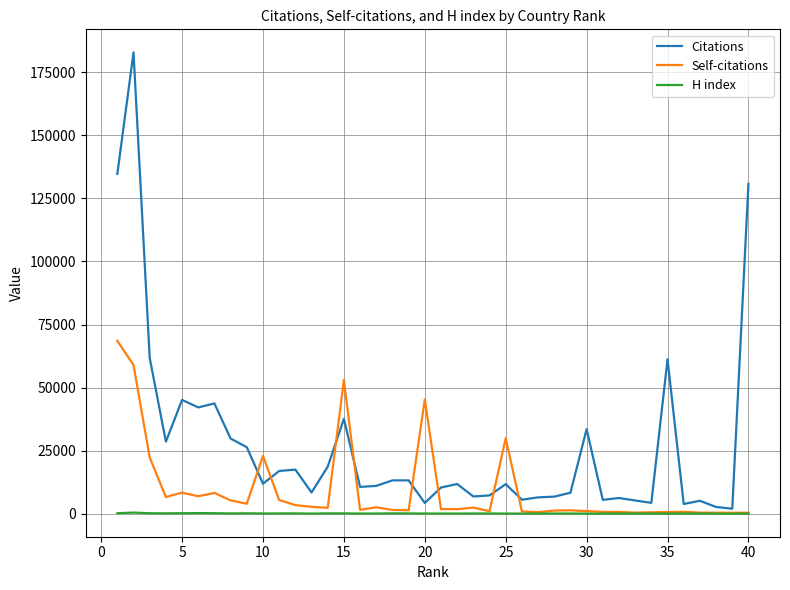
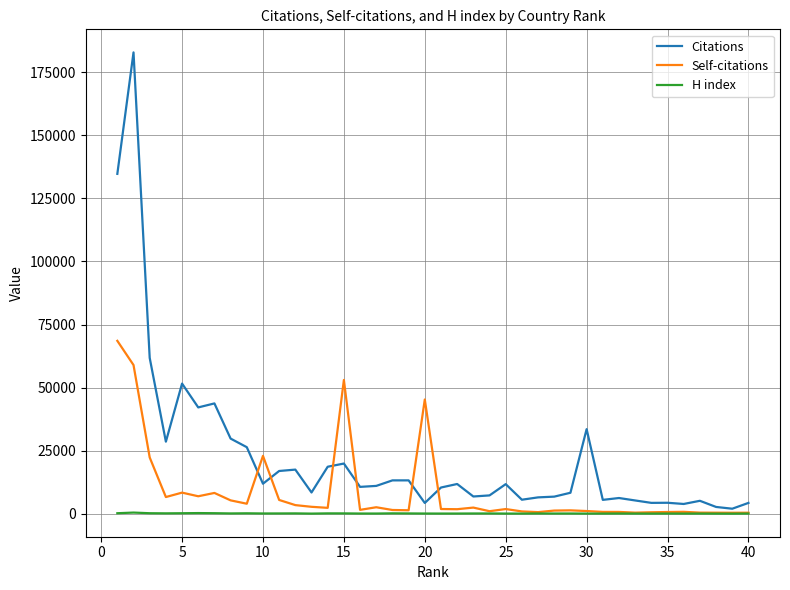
Citations, 5: 45000 -> 52000
Citations, 15: 38000 -> 20000
Self-citations, 25: 30000 -> 2000
Citations, 35: 61000 -> 4000
Citations, 40: 131000 -> 4000
